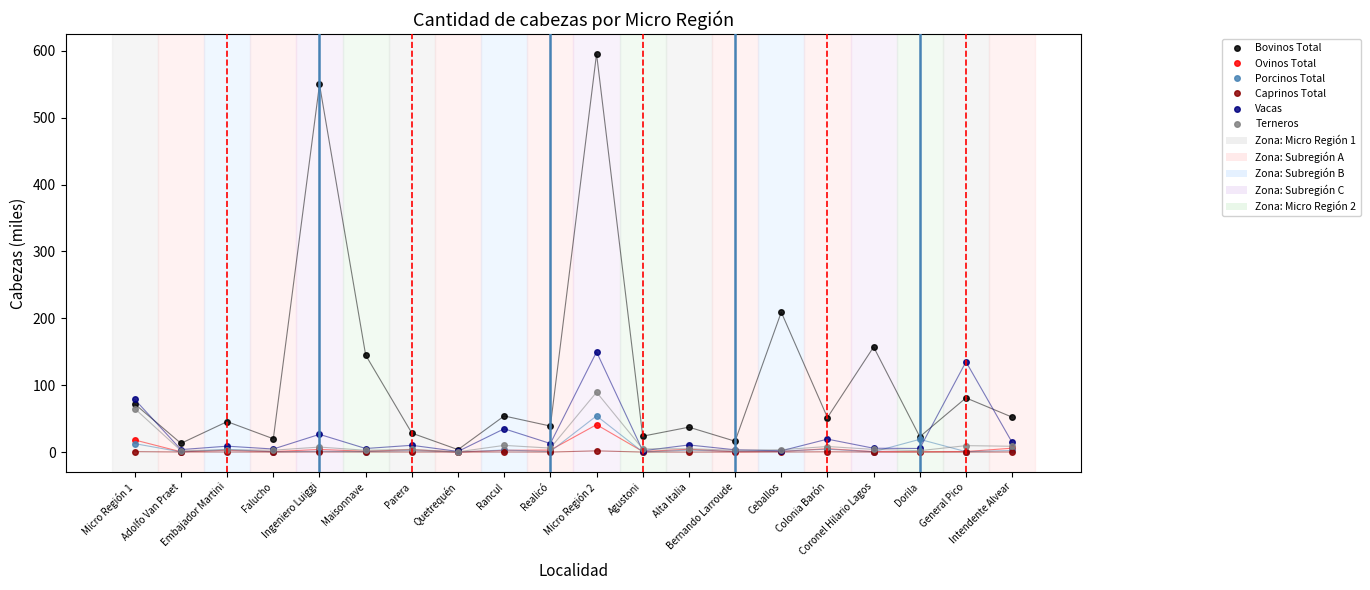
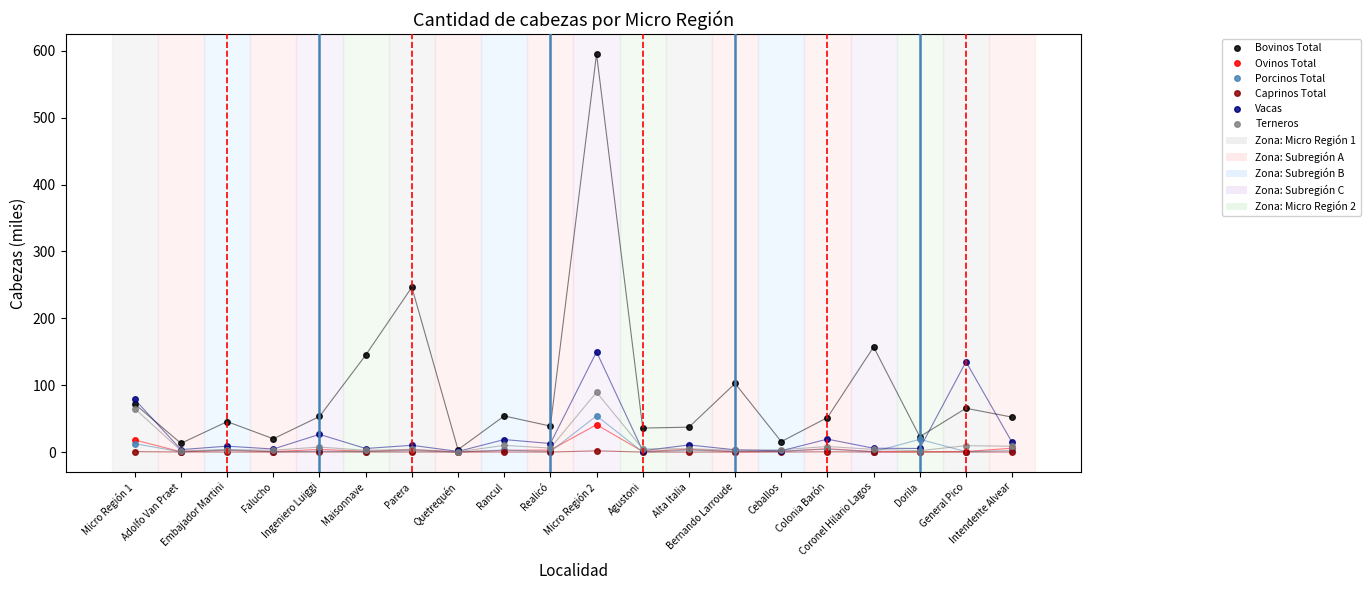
Bovinos Total, Ingeniero Luiggi: 550 -> 50
Bovinos Total, Parera: 30 -> 250
Vacas, Rancul: 30 -> 20
Bovinos Total, Agustoni: 20 -> 40
Bovinos Total, Bernando Larroude: 20 -> 100
Bovinos Total, Ceballos: 210 -> 20
Bovinos Total, General Pico: 80 -> 70
